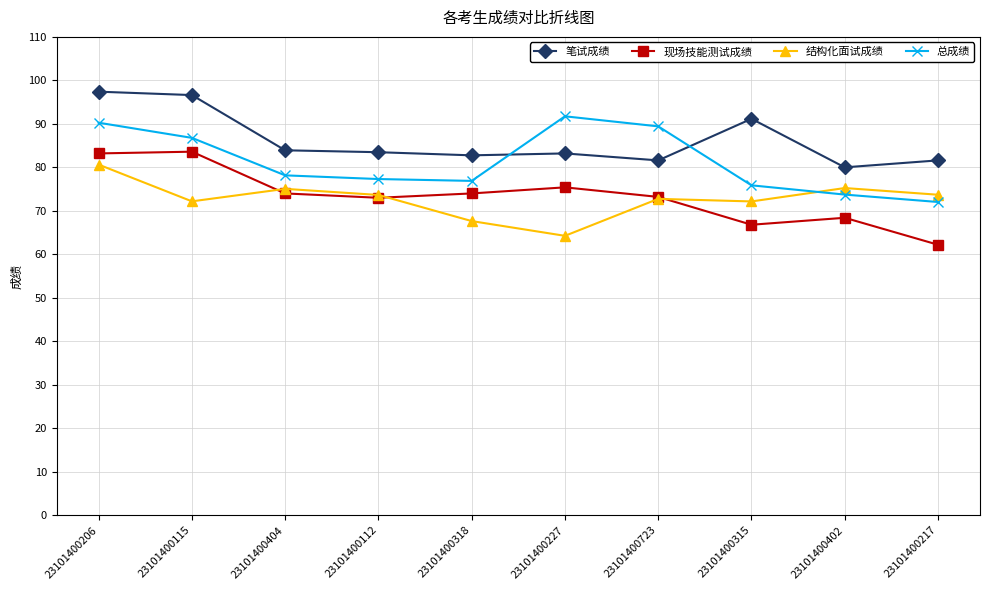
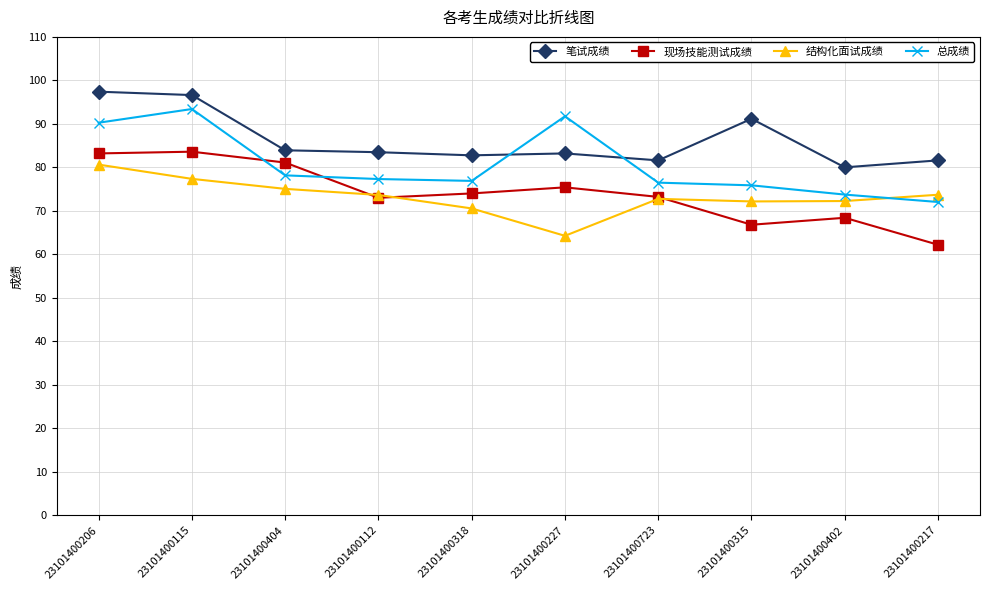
结构化面试成绩, 23101400115: 72 -> 77
总成绩, 23101400115: 87 -> 93
现场技能测试成绩, 23101400404: 74 -> 81
结构化面试成绩, 23101400318: 68 -> 71
总成绩, 23101400723: 89 -> 76
结构化面试成绩, 23101400402: 75 -> 72
